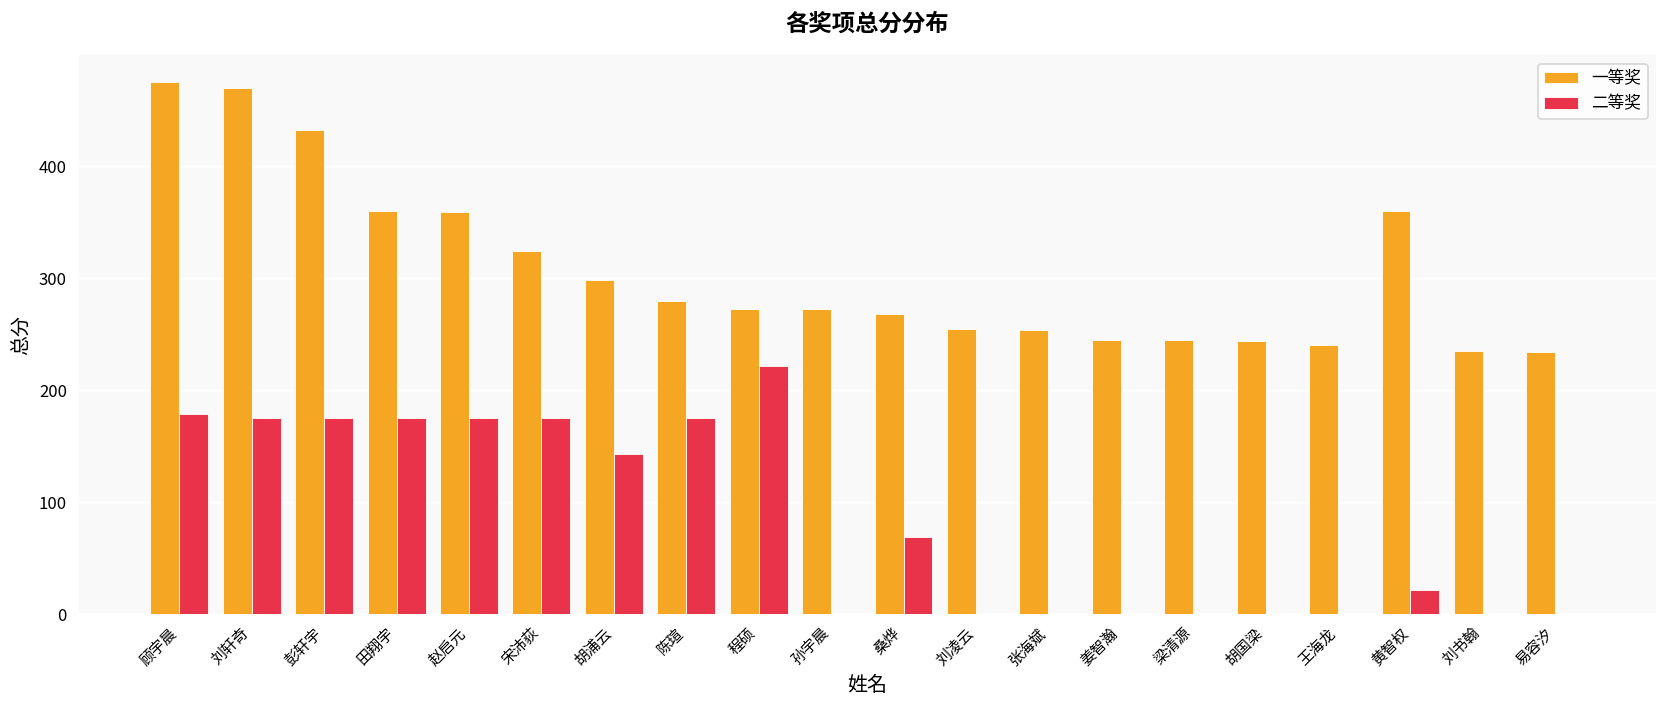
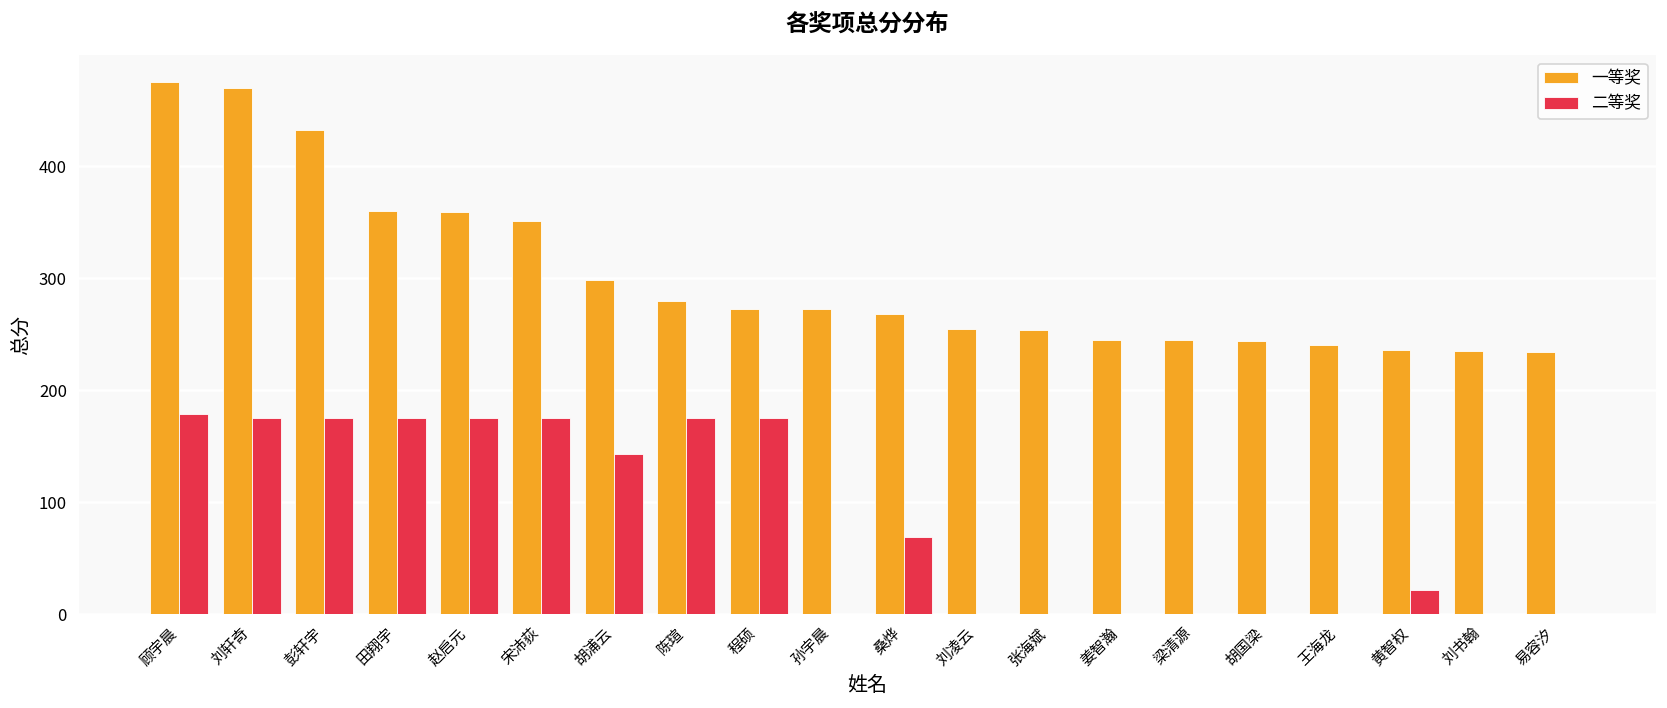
一等奖, 宋沛荻: 320 -> 350
二等奖, 程硕: 220 -> 180
一等奖, 黄智权: 360 -> 240
